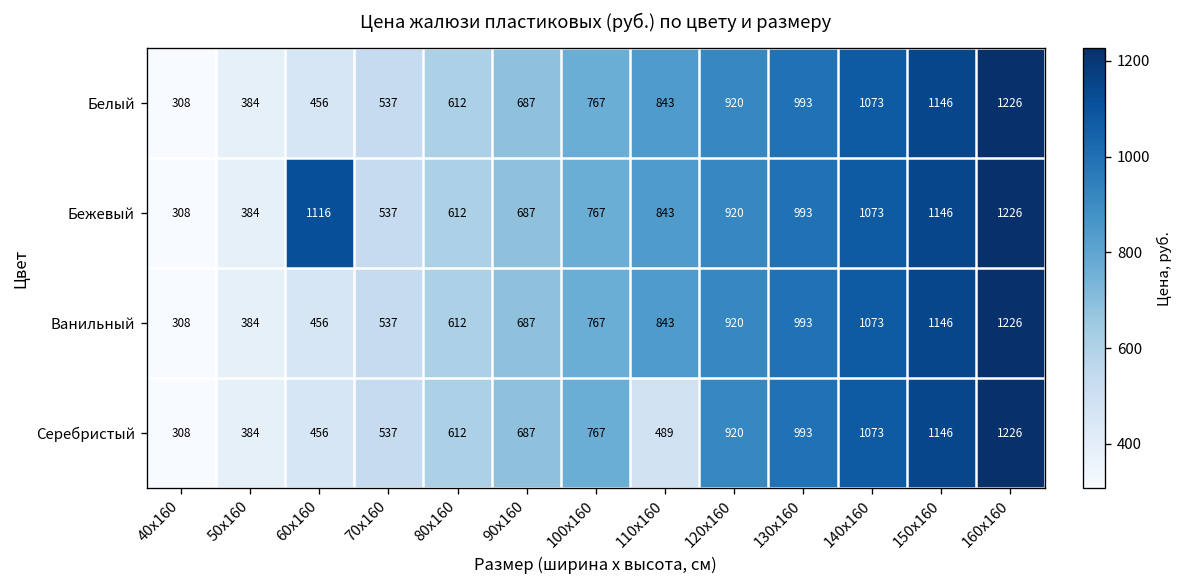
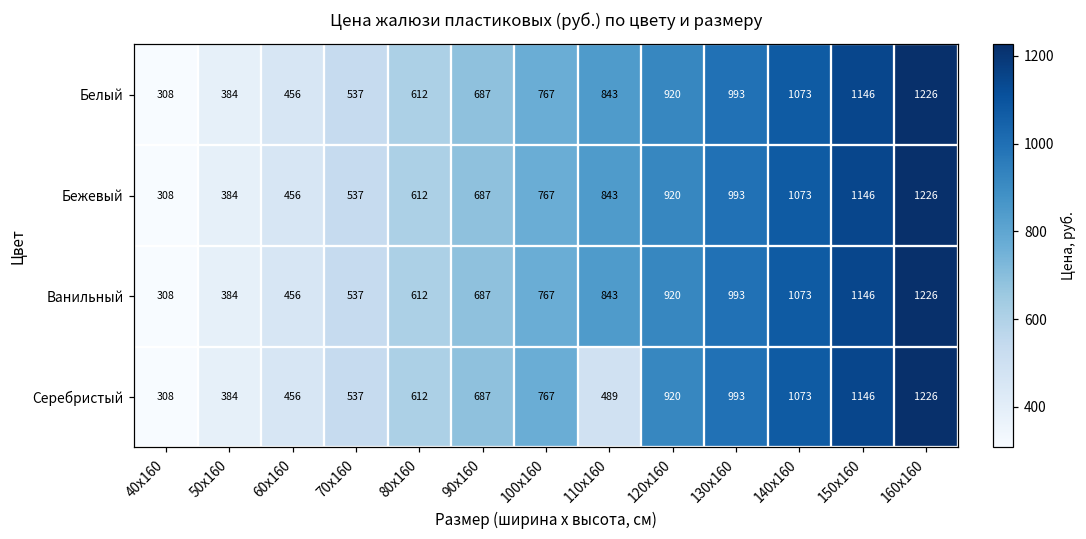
Бежевый, 60х160: 1116 -> 456
